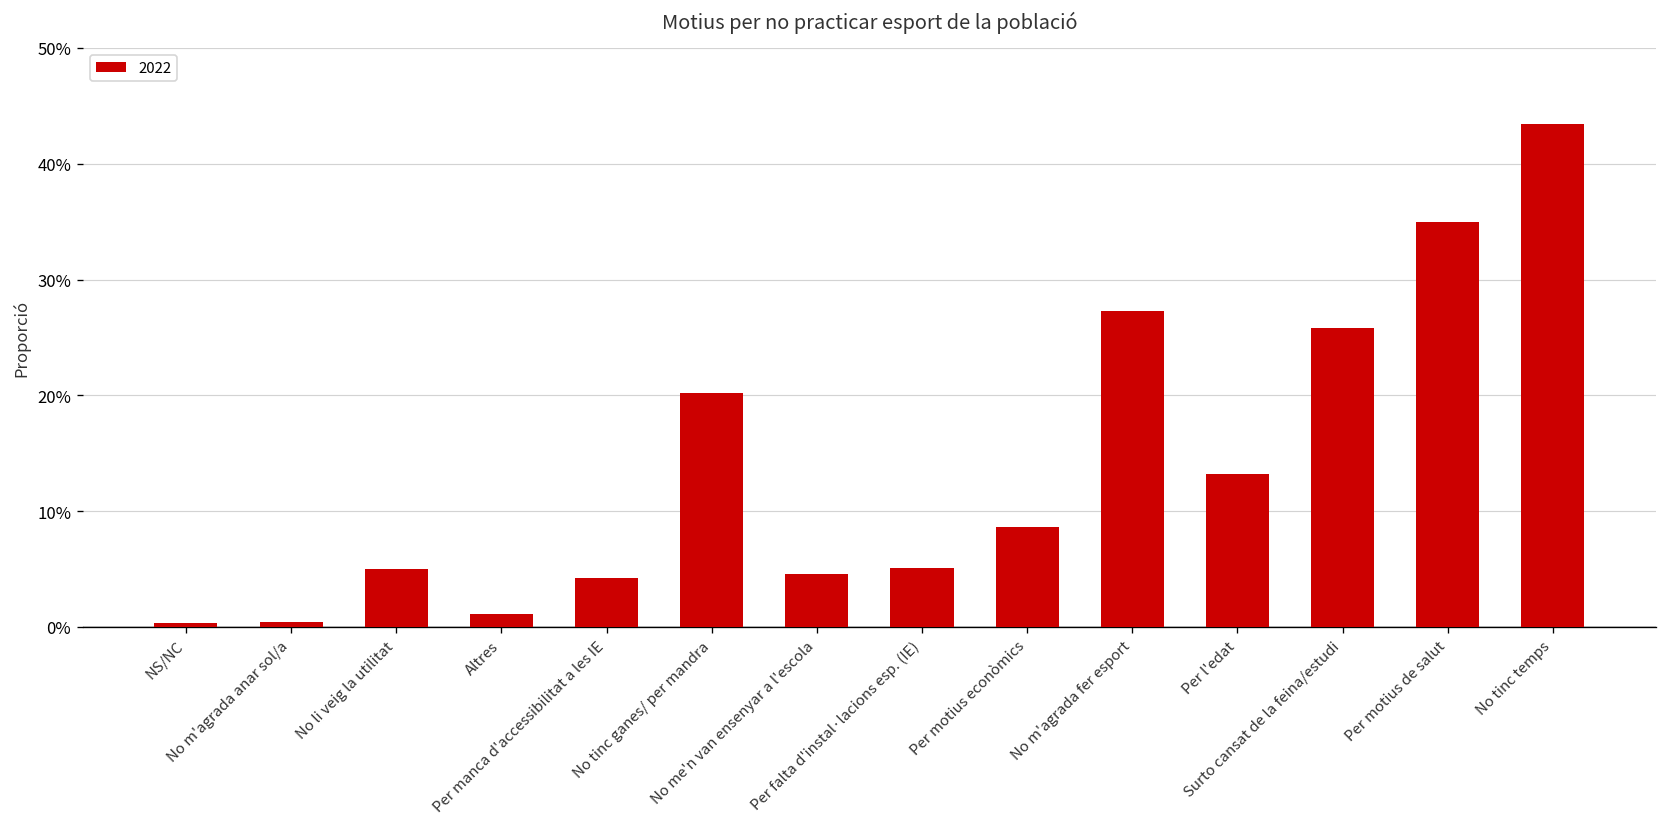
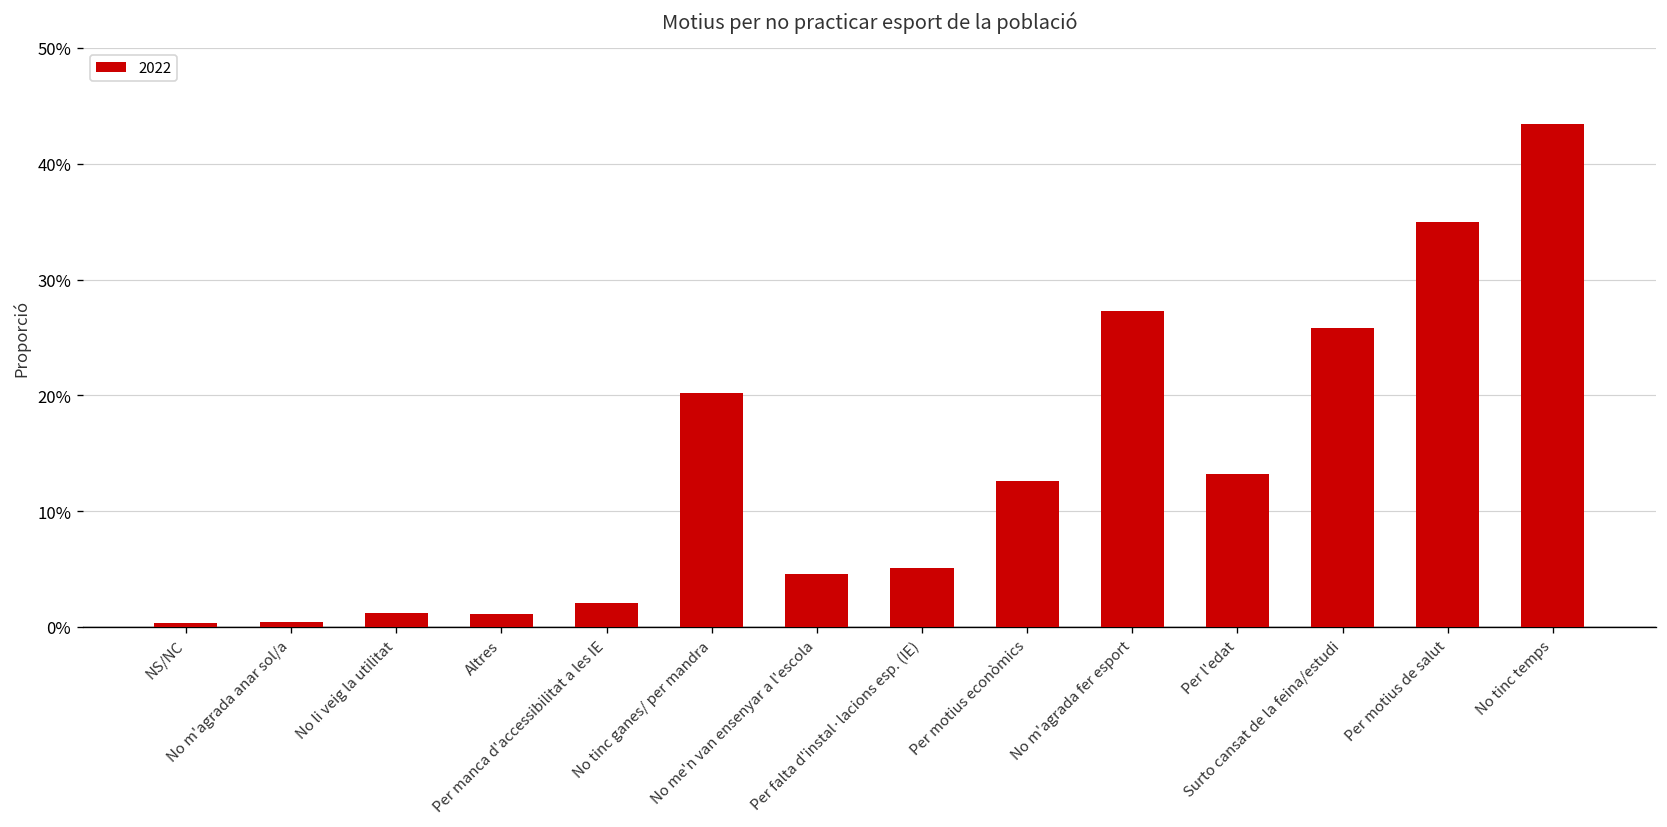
No li veig la utilitat: 5% -> 1%
Per manca d'accessibilitat a les IE: 4% -> 2%
Per motius econòmics: 9% -> 13%
